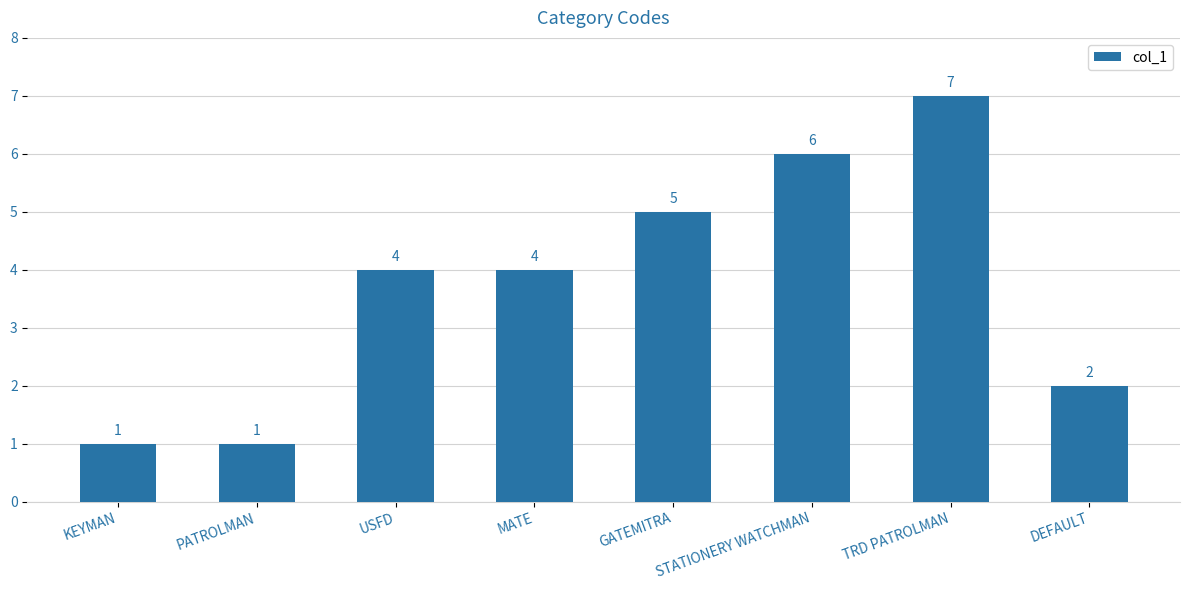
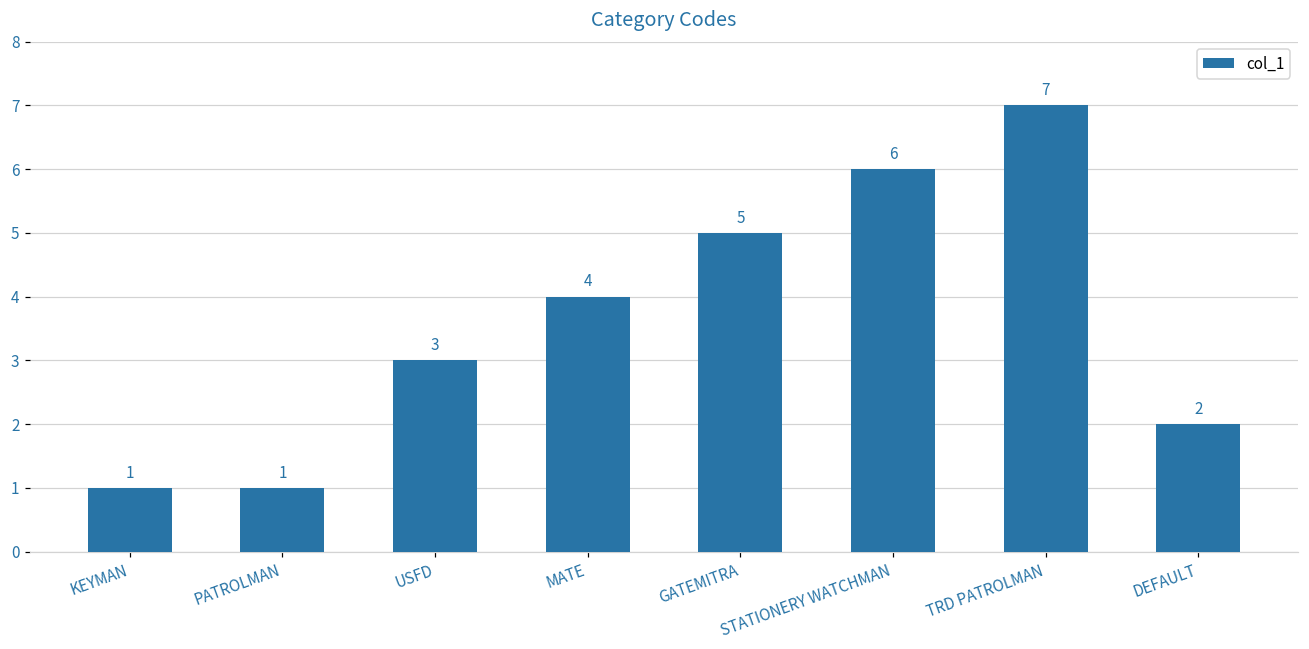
USFD: 4 -> 3
